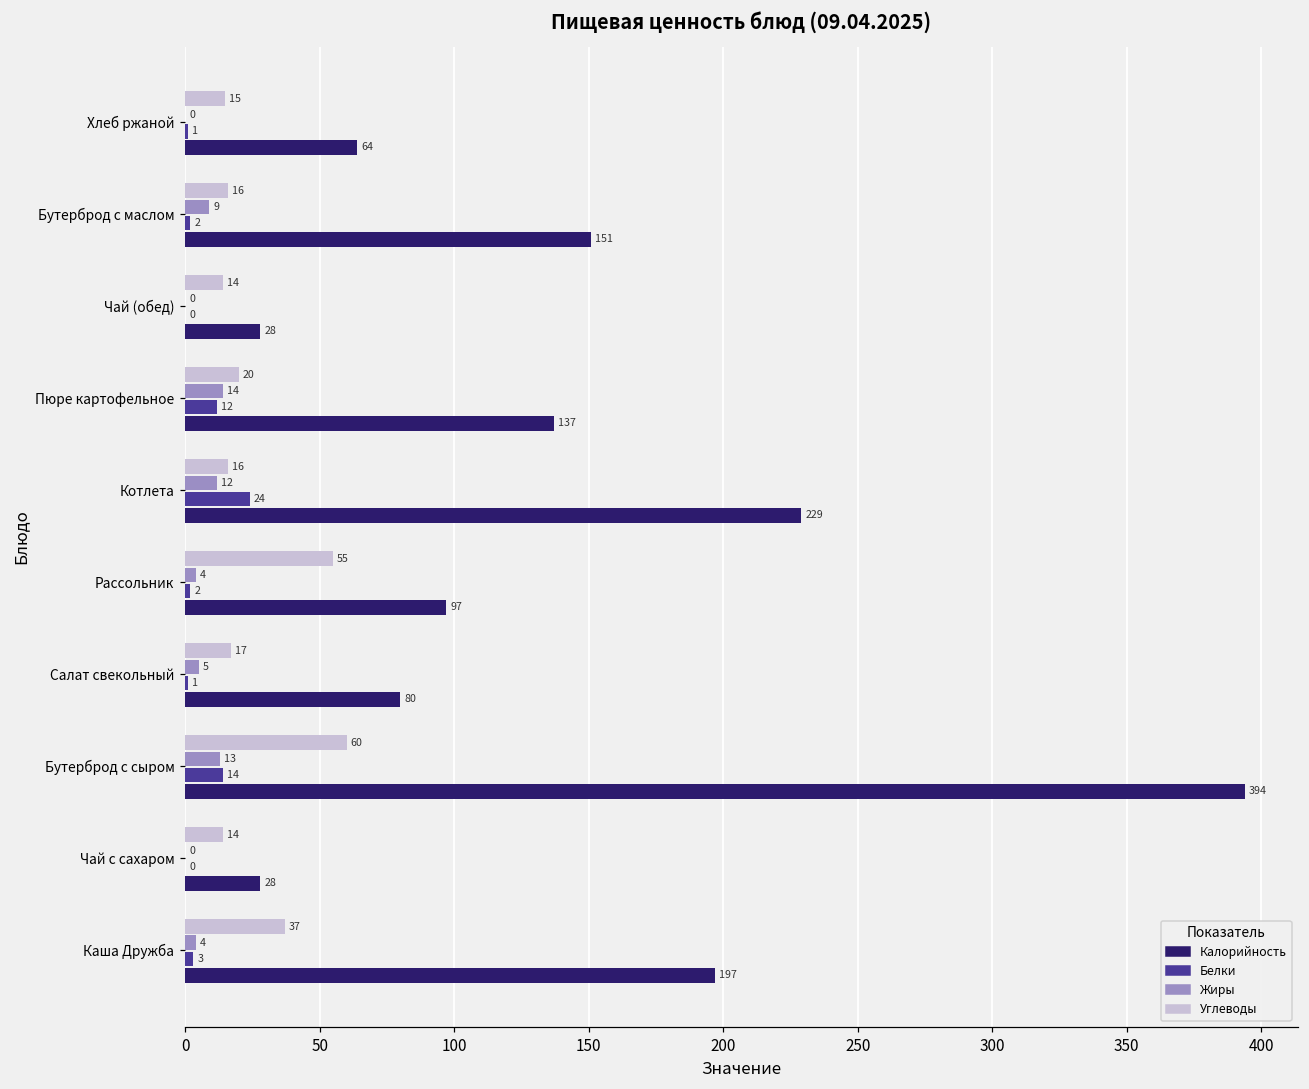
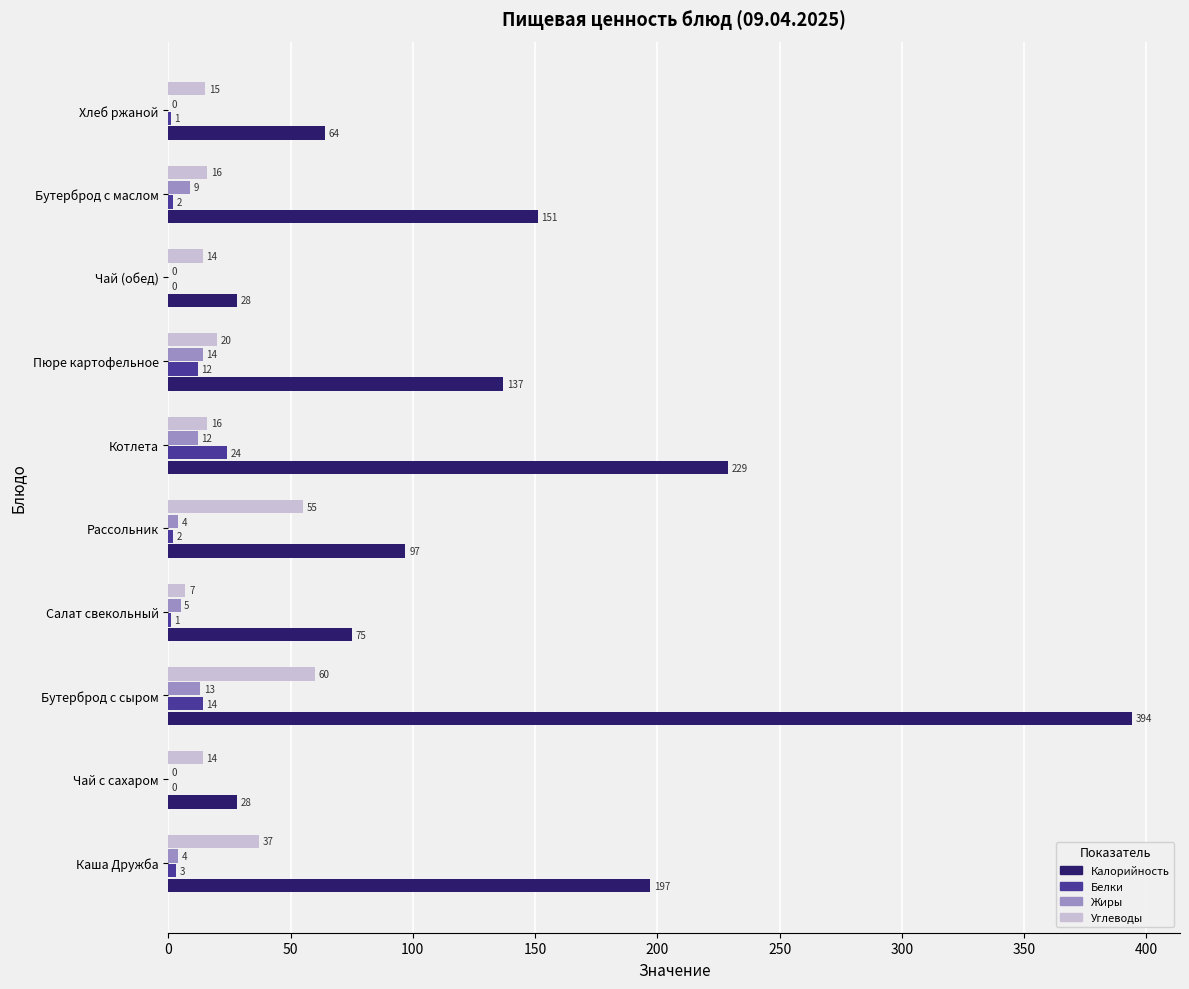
Углеводы, Салат свекольный: 17 -> 7
Калорийность, Салат свекольный: 80 -> 75
